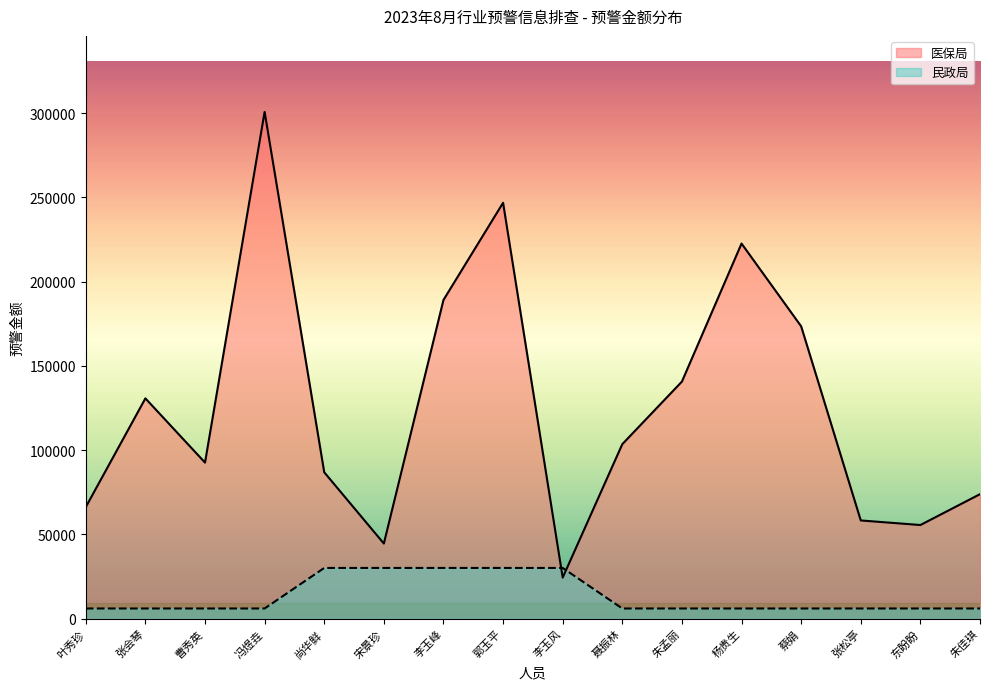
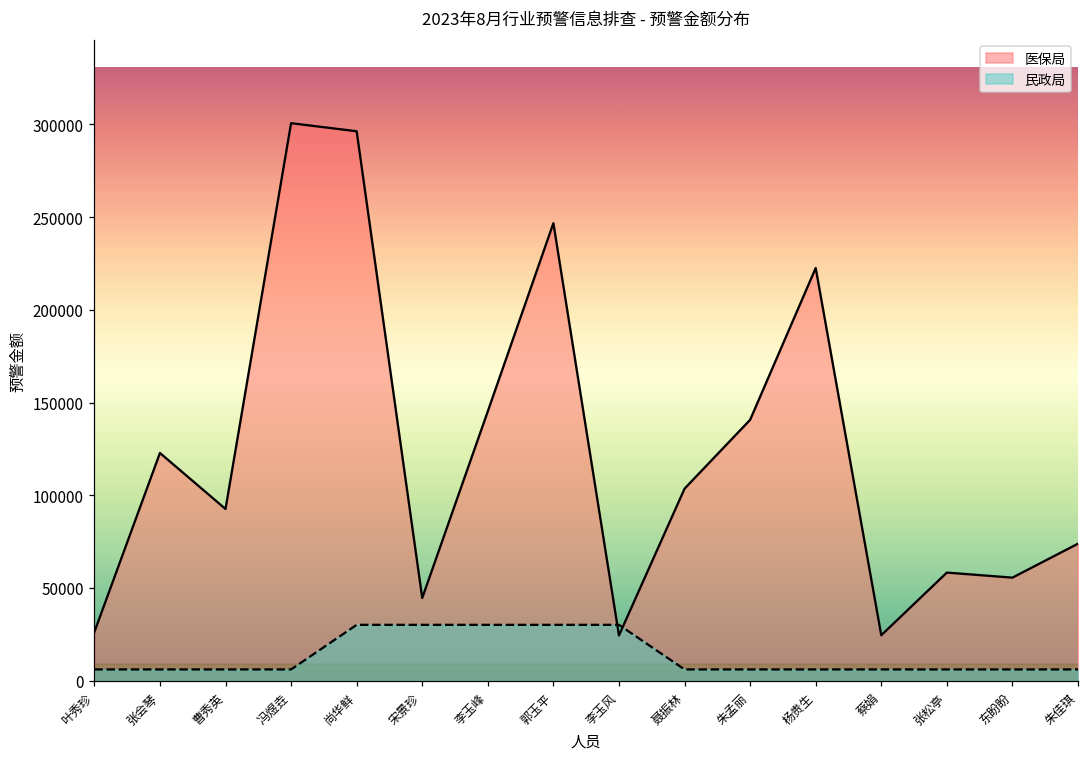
医保局, 叶秀珍: 66000 -> 26000
医保局, 张会琴: 131000 -> 123000
医保局, 尚华鲜: 87000 -> 296000
医保局, 李玉峰: 189000 -> 145000
医保局, 蔡娟: 173000 -> 24000
